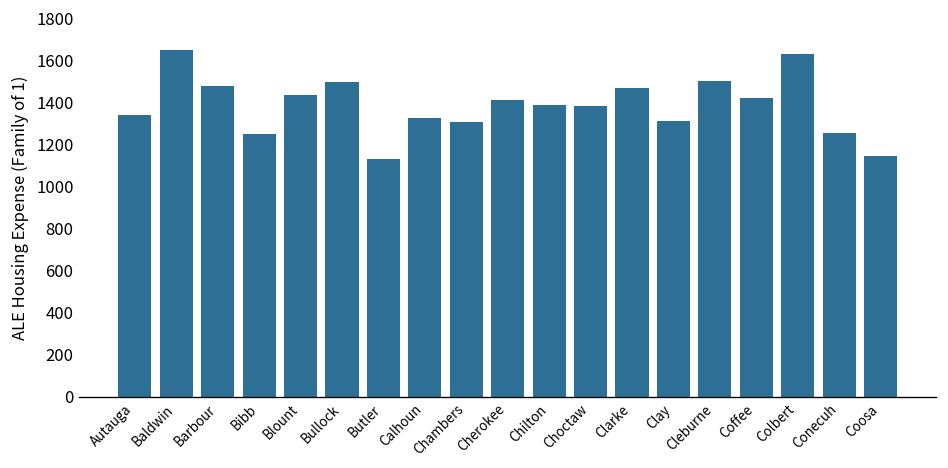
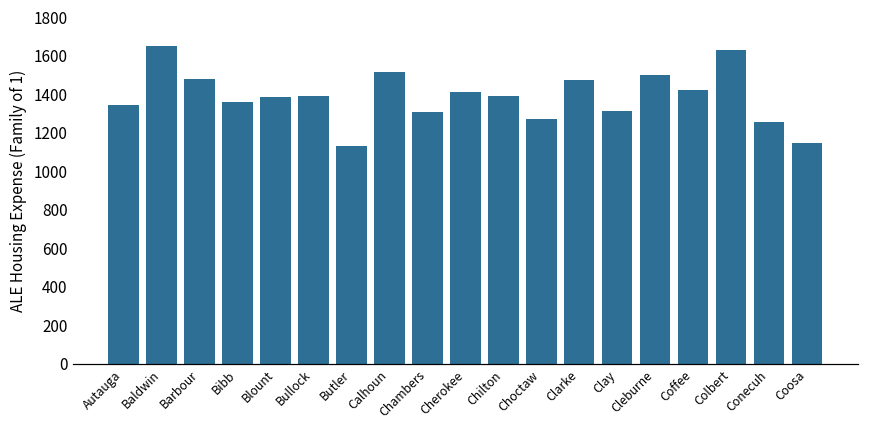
Bibb: 1250 -> 1360
Blount: 1440 -> 1390
Bullock: 1500 -> 1390
Calhoun: 1330 -> 1510
Choctaw: 1380 -> 1270
